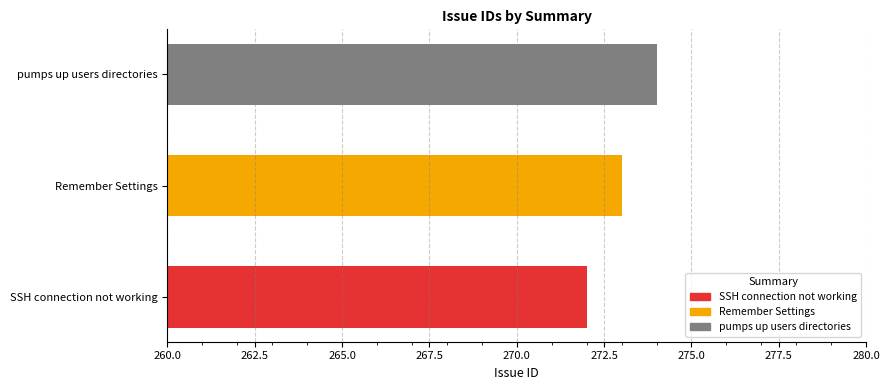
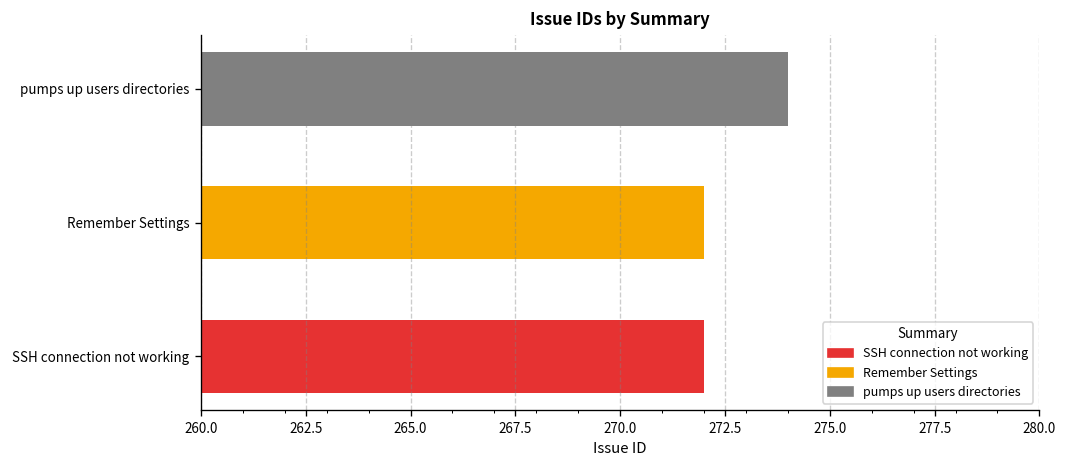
Remember Settings, Remember Settings: 273 -> 272
